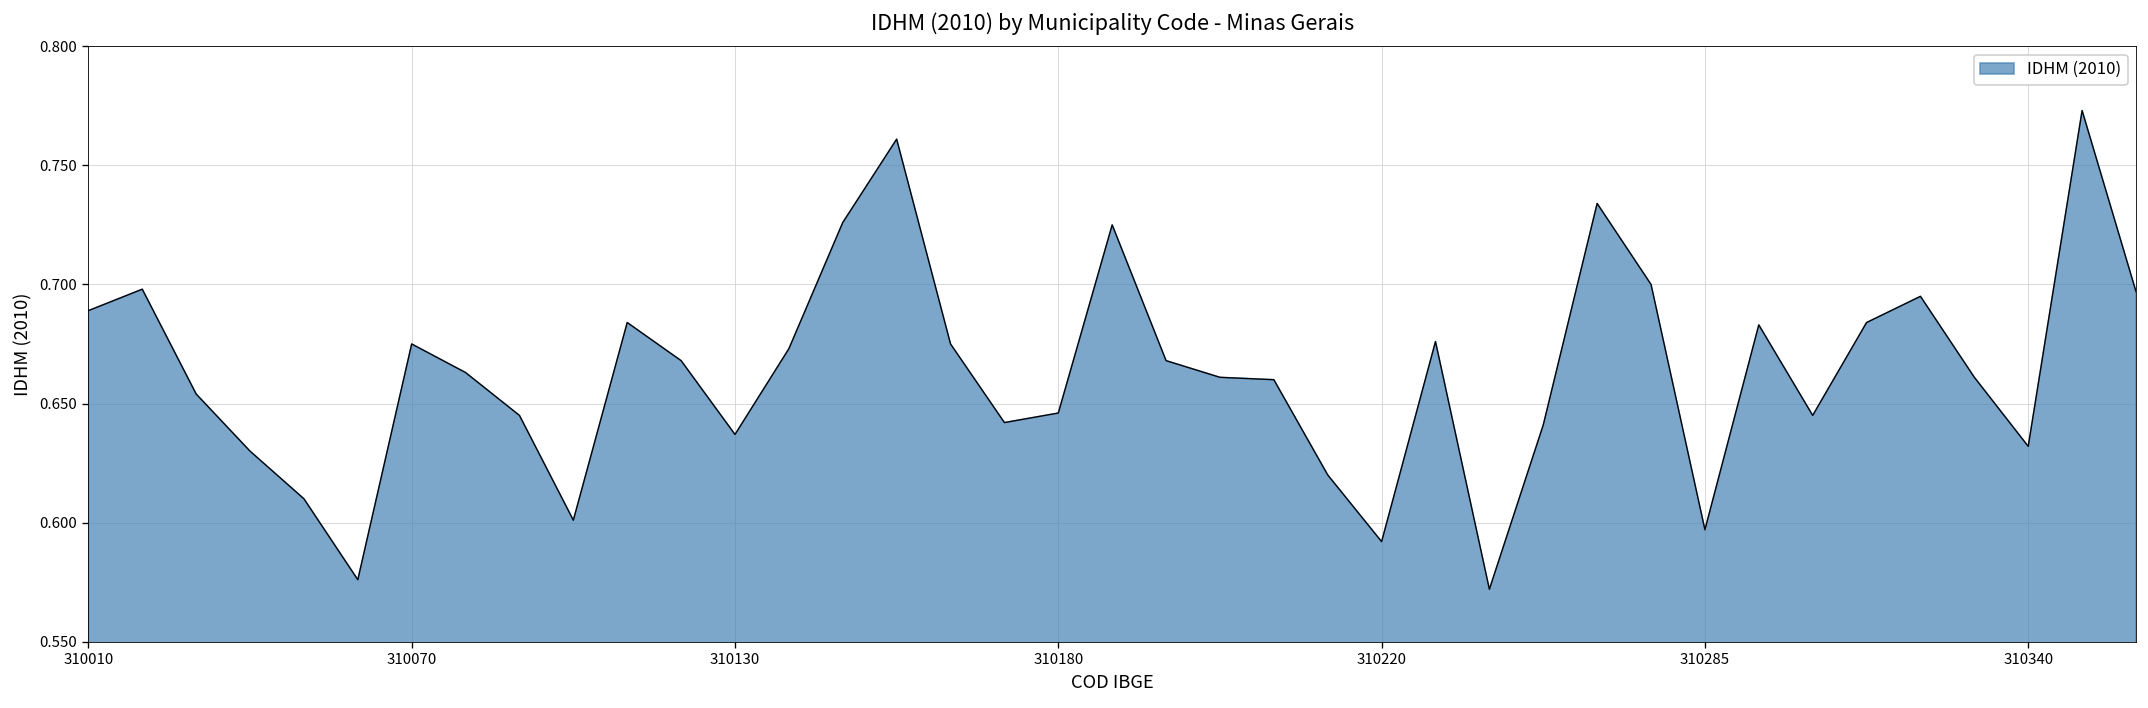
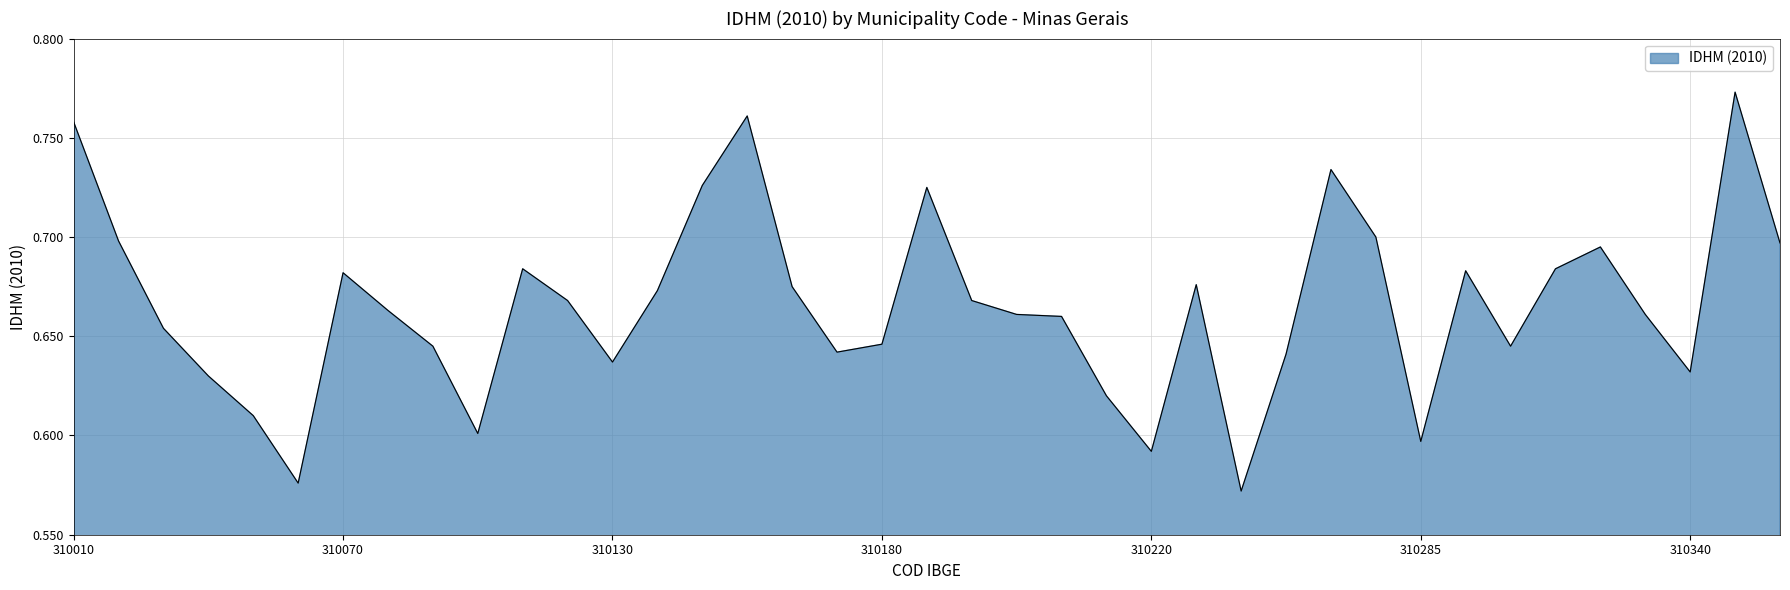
310010: 0.689 -> 0.758
310070: 0.675 -> 0.682
